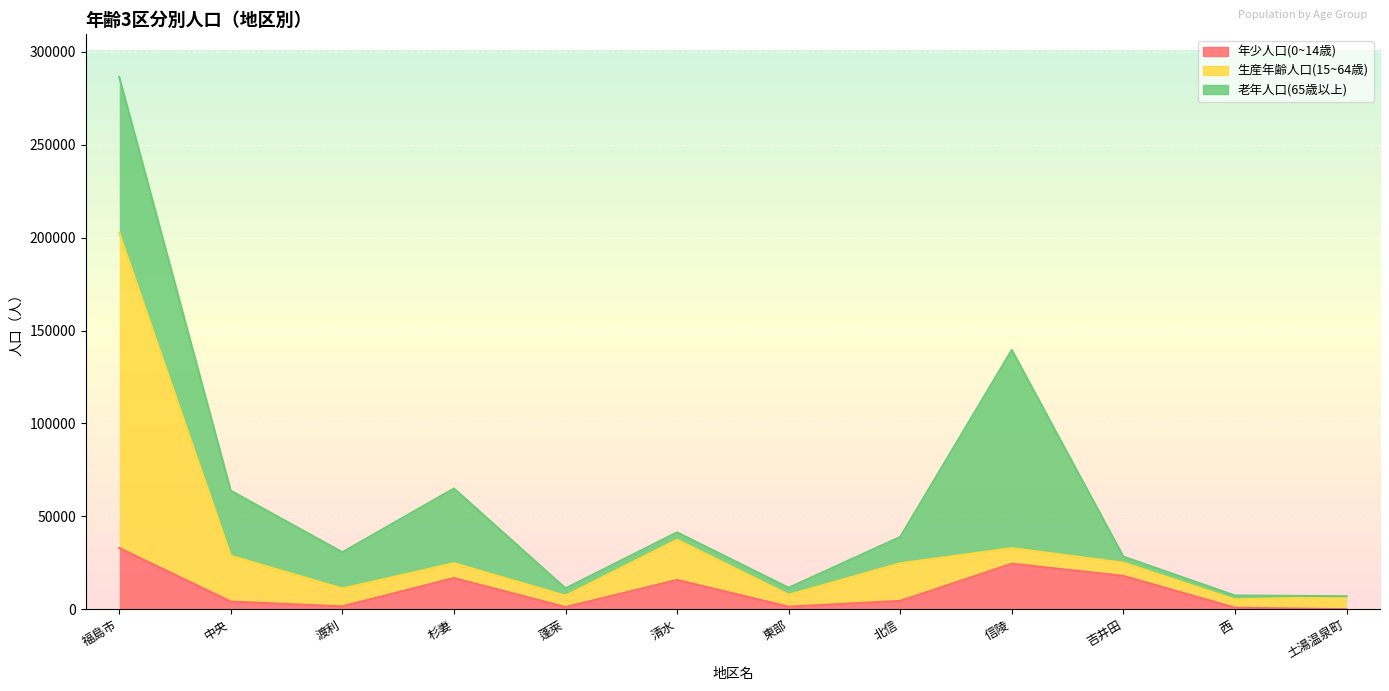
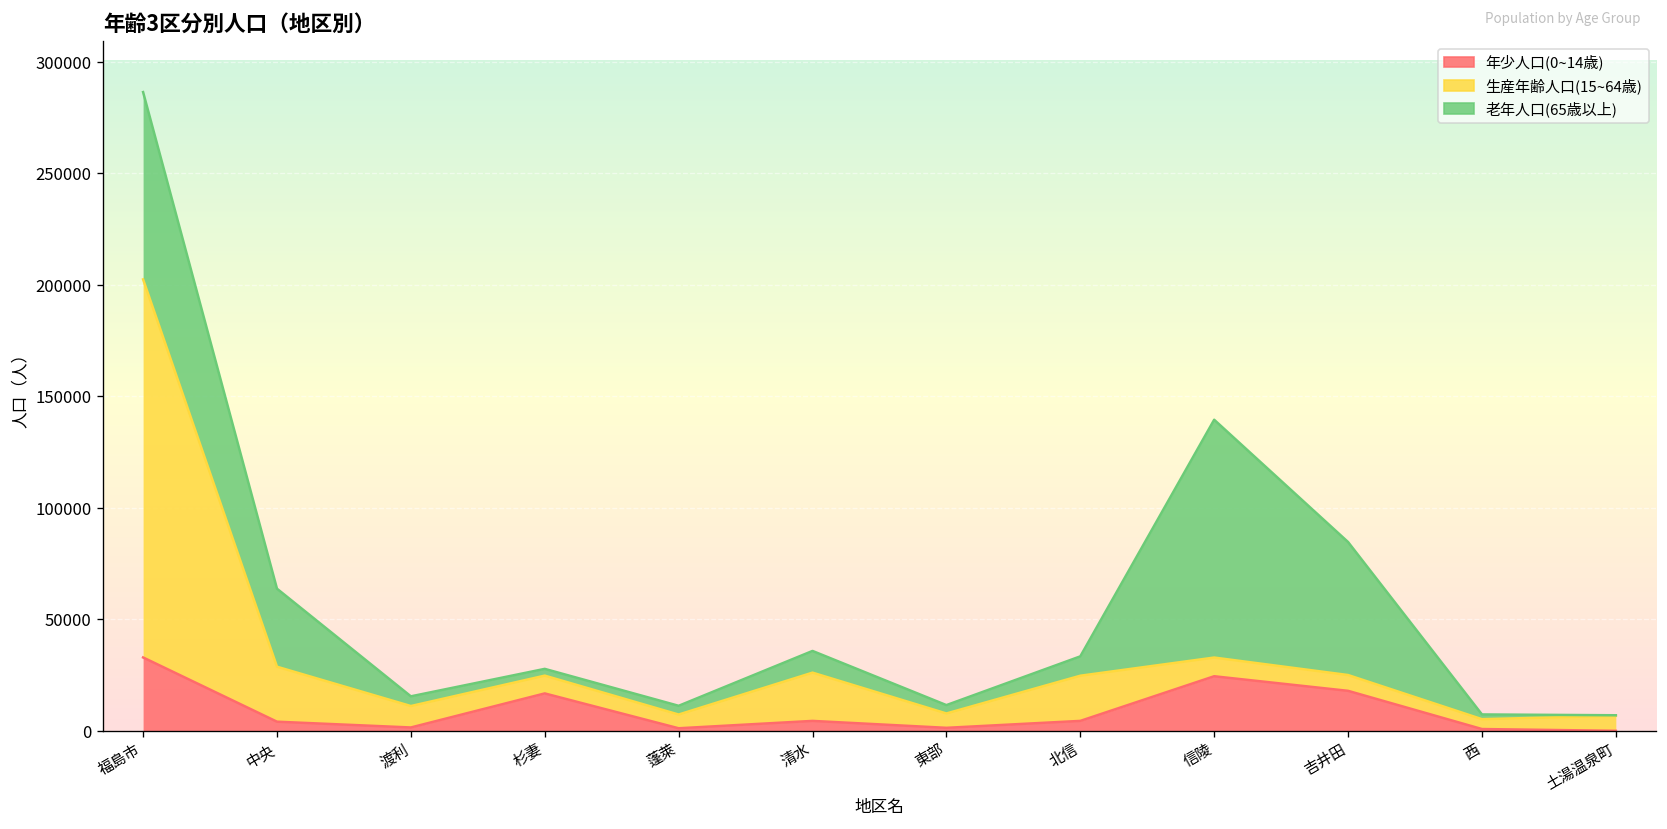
老年人口(65歳以上), 渡利: 20000 -> 4000
老年人口(65歳以上), 杉妻: 40000 -> 3000
年少人口(0~14歳), 清水: 16000 -> 4000
老年人口(65歳以上), 清水: 4000 -> 10000
老年人口(65歳以上), 北信: 14000 -> 9000
老年人口(65歳以上), 吉井田: 3000 -> 60000
